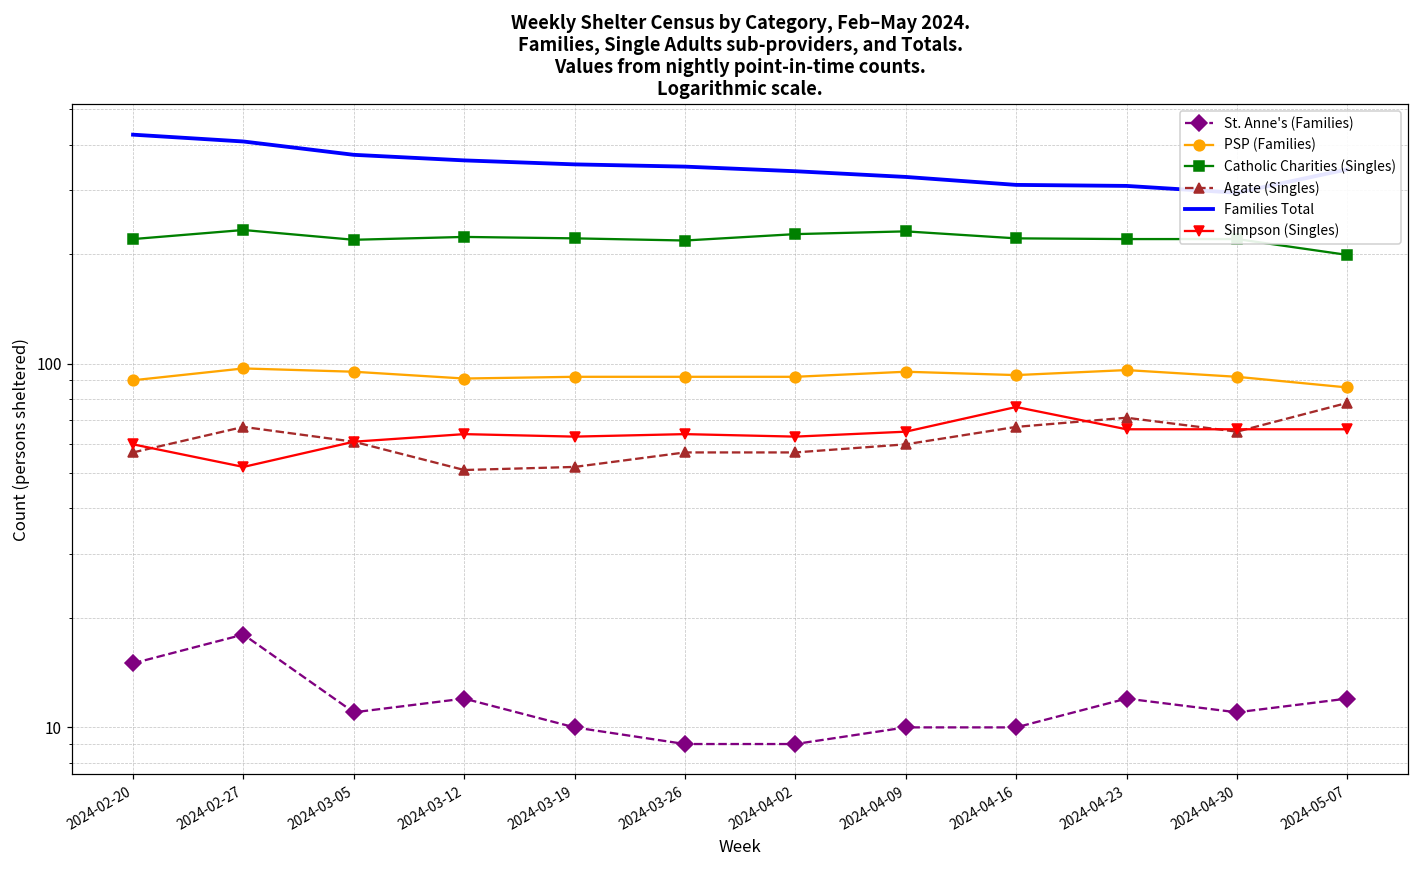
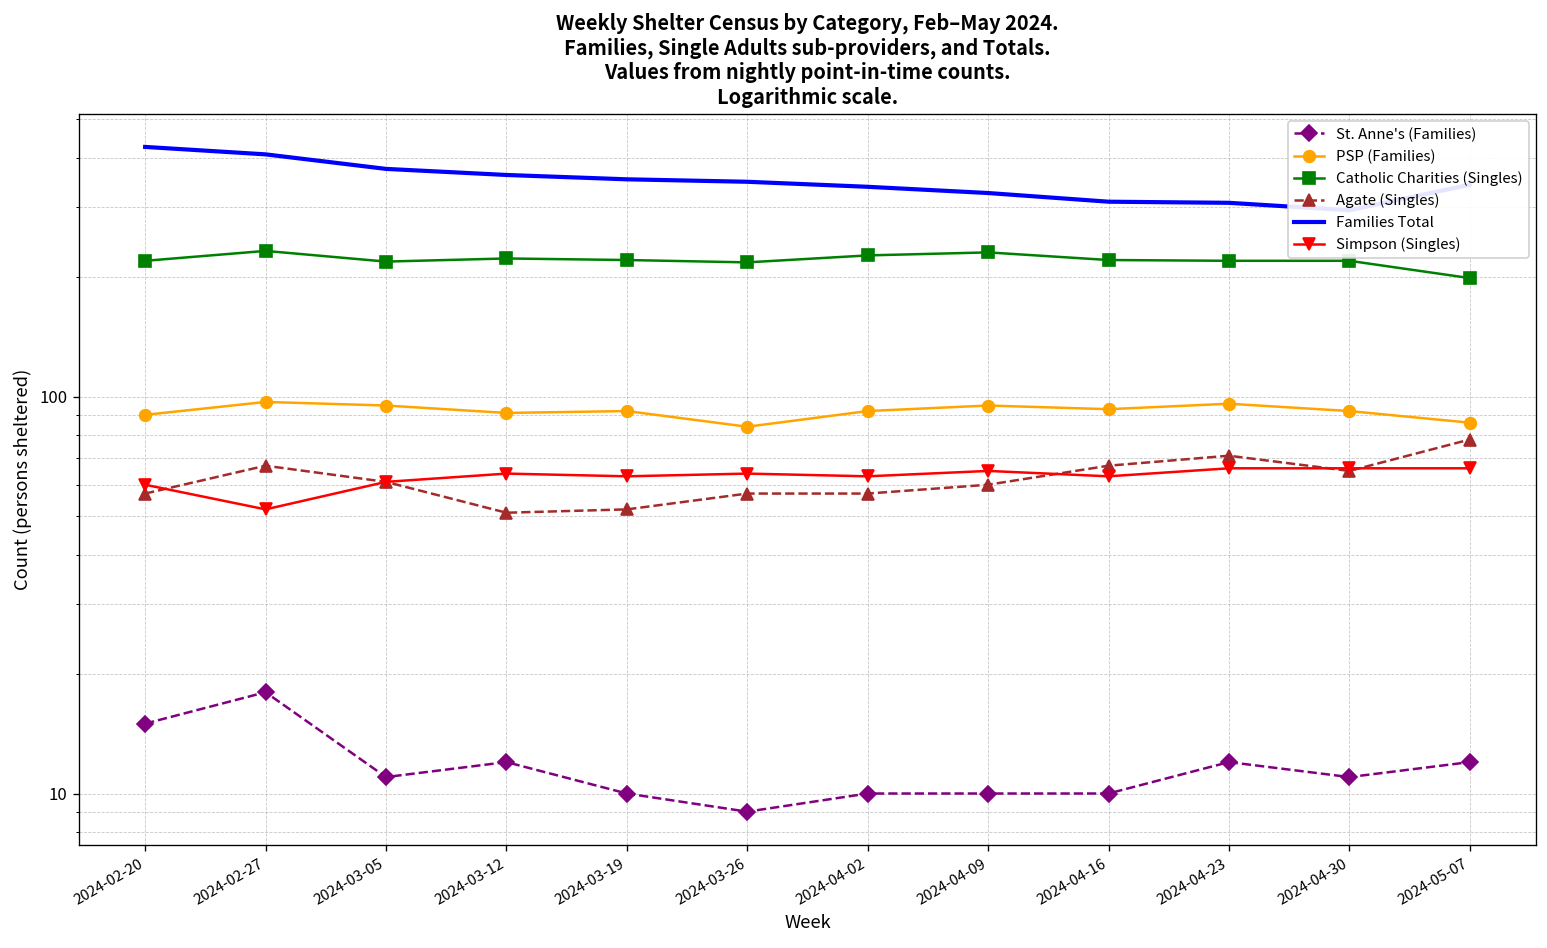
PSP (Families), 2024-03-26: 92 -> 84
St. Anne's (Families), 2024-04-02: 9 -> 10
Simpson (Singles), 2024-04-16: 76 -> 63
